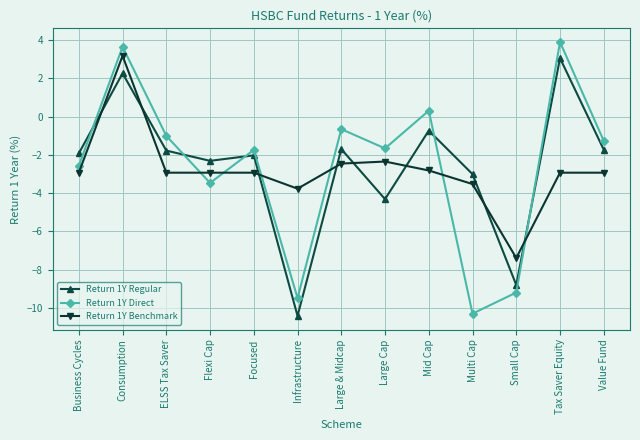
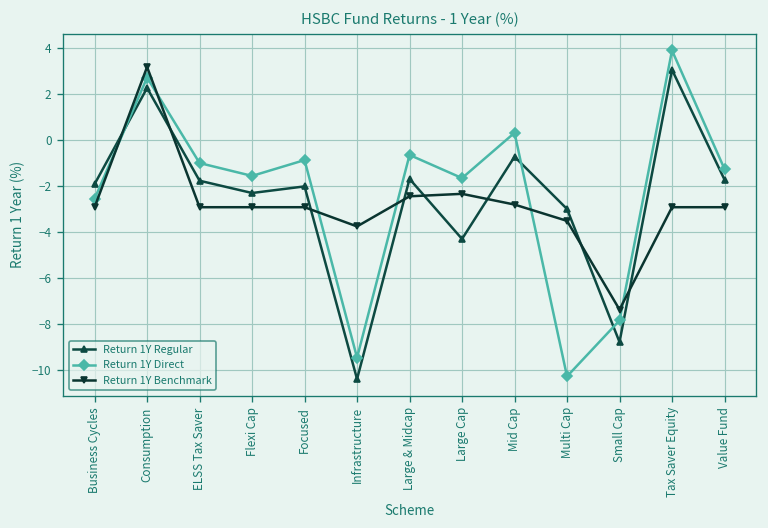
Return 1Y Direct, Consumption: 3.6 -> 2.7
Return 1Y Direct, Flexi Cap: -3.5 -> -1.6
Return 1Y Direct, Focused: -1.7 -> -0.9
Return 1Y Direct, Small Cap: -9.2 -> -7.9
